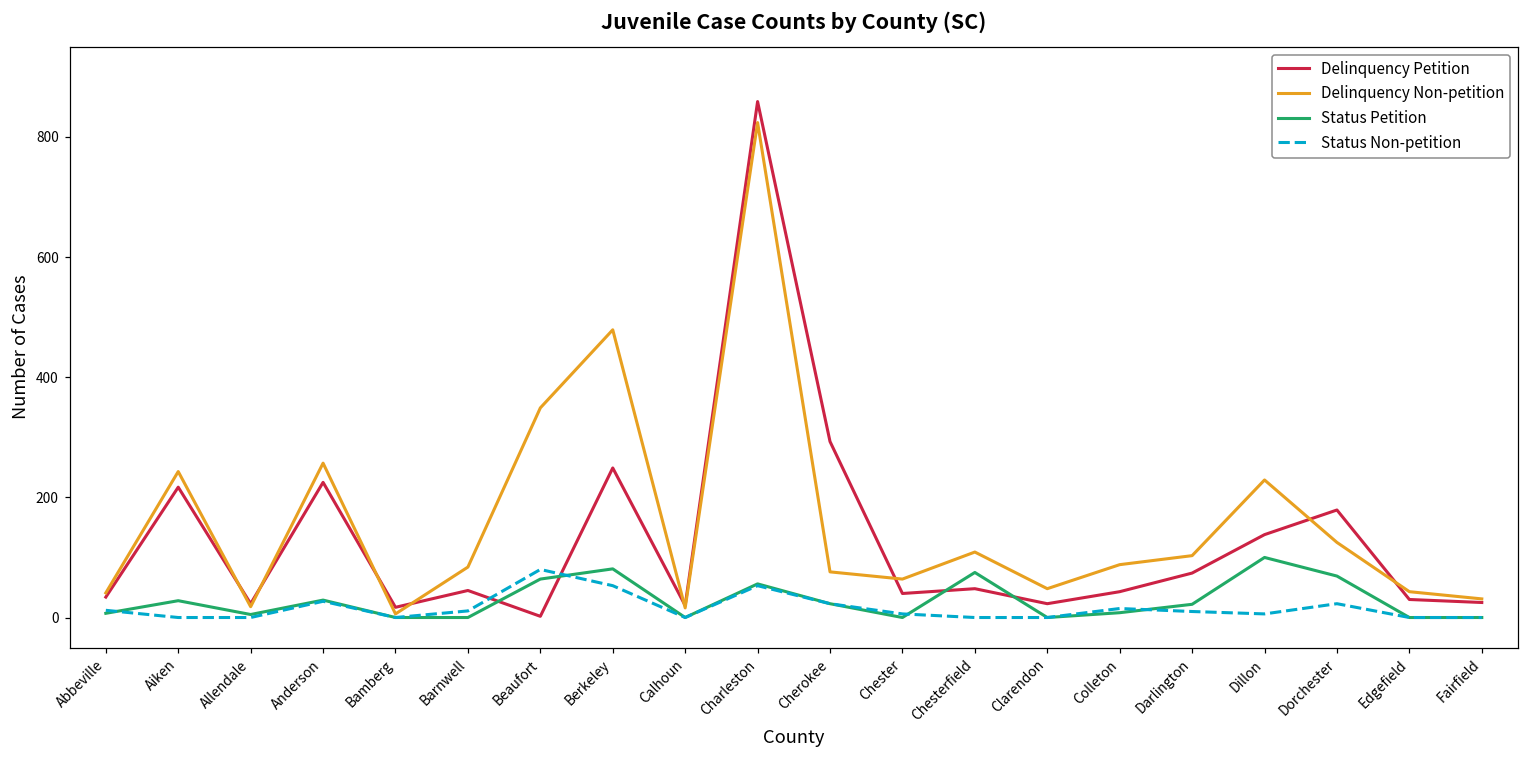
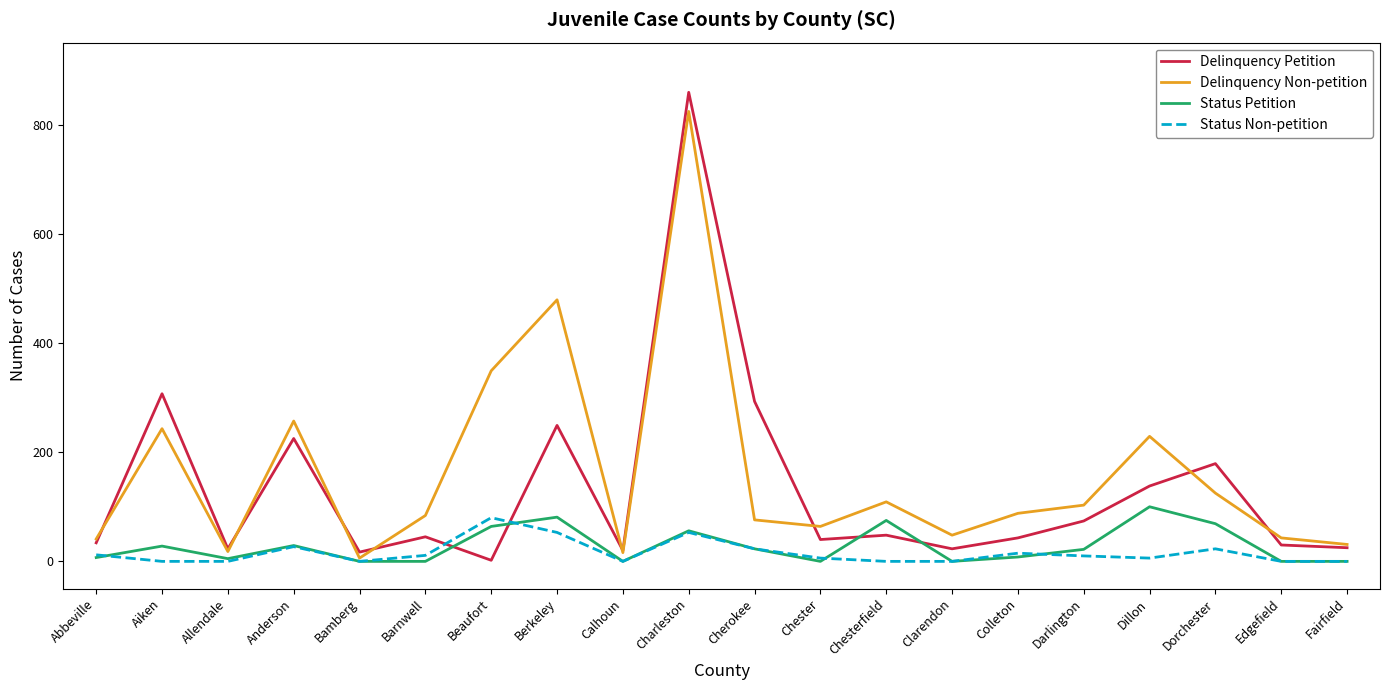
Delinquency Petition, Aiken: 220 -> 310
